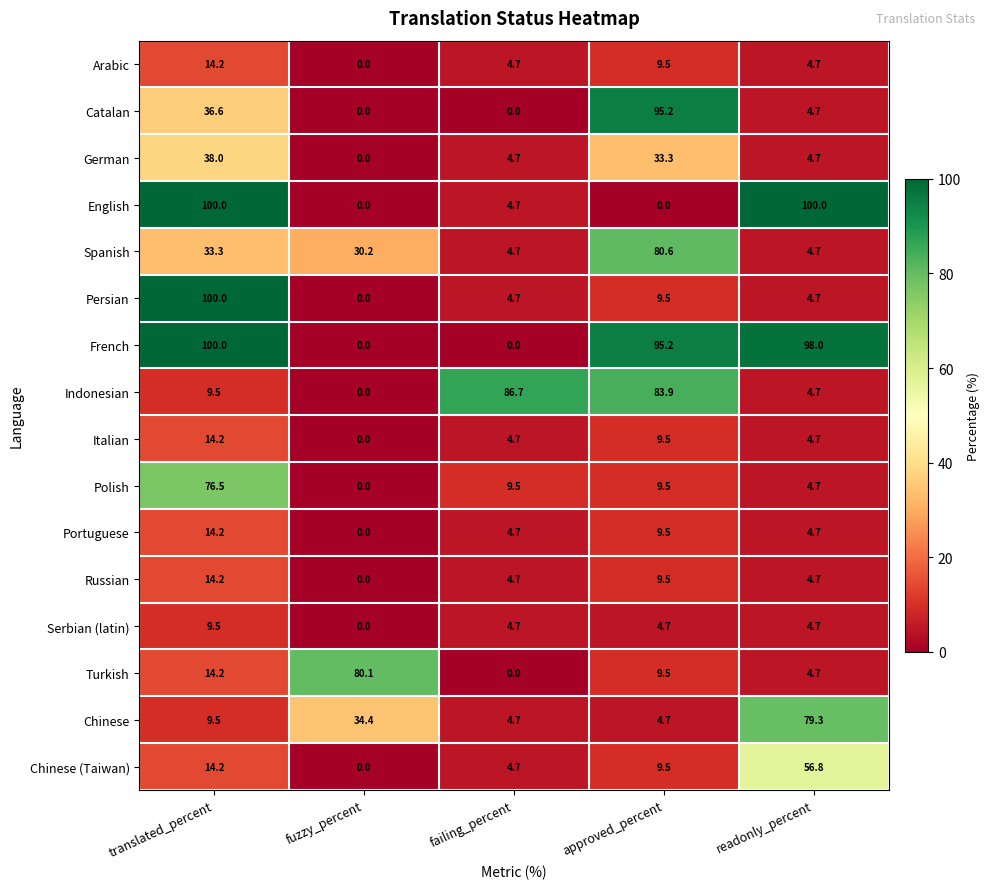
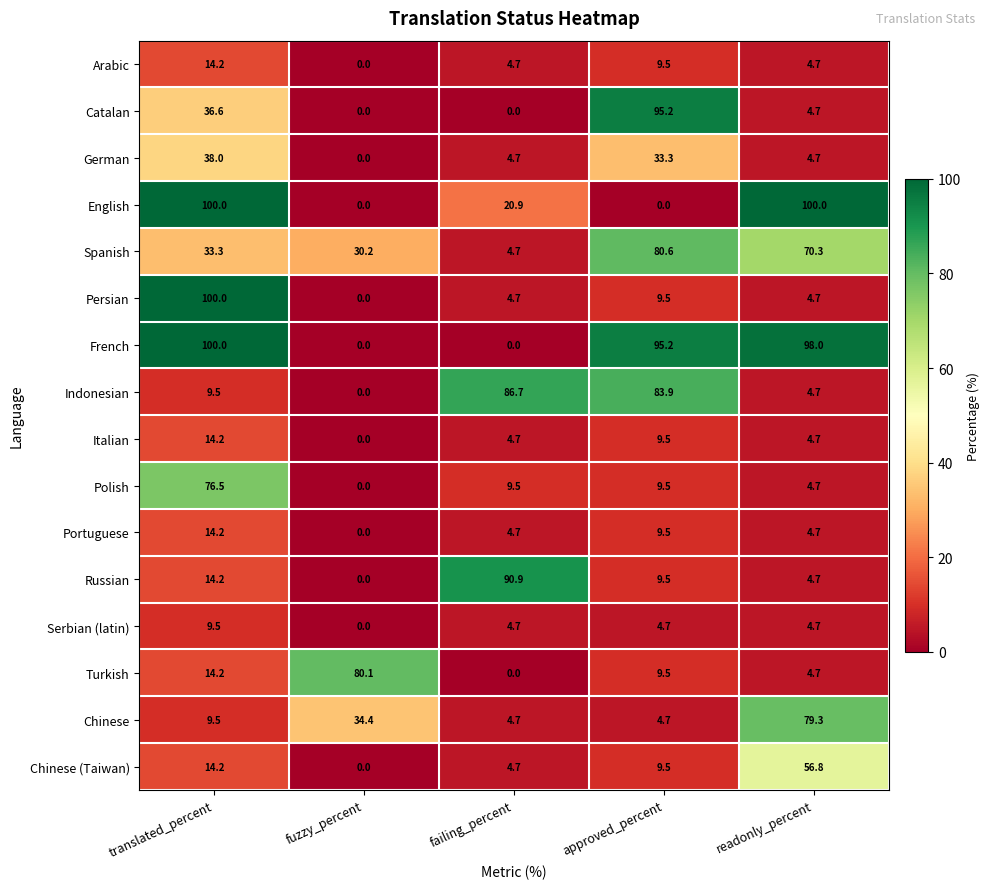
English, failing_percent: 4.7 -> 20.9
Spanish, readonly_percent: 4.7 -> 70.3
Russian, failing_percent: 4.7 -> 90.9
